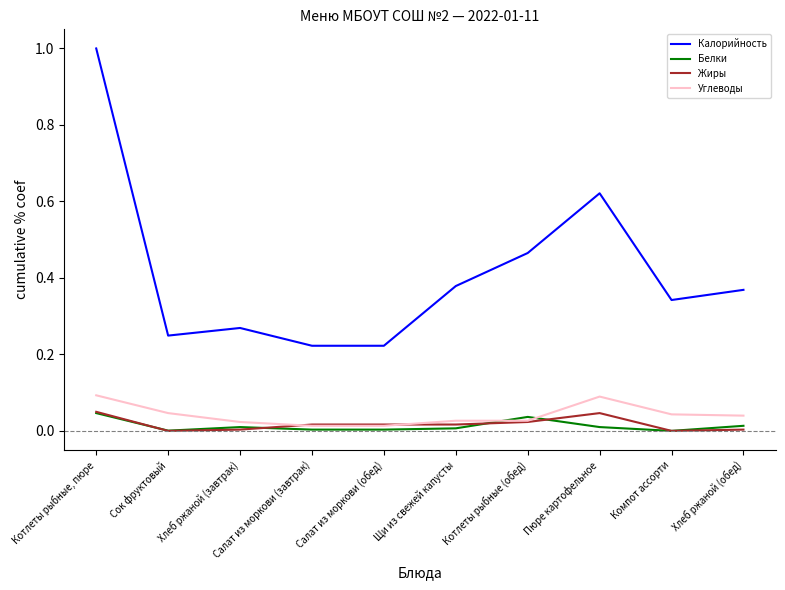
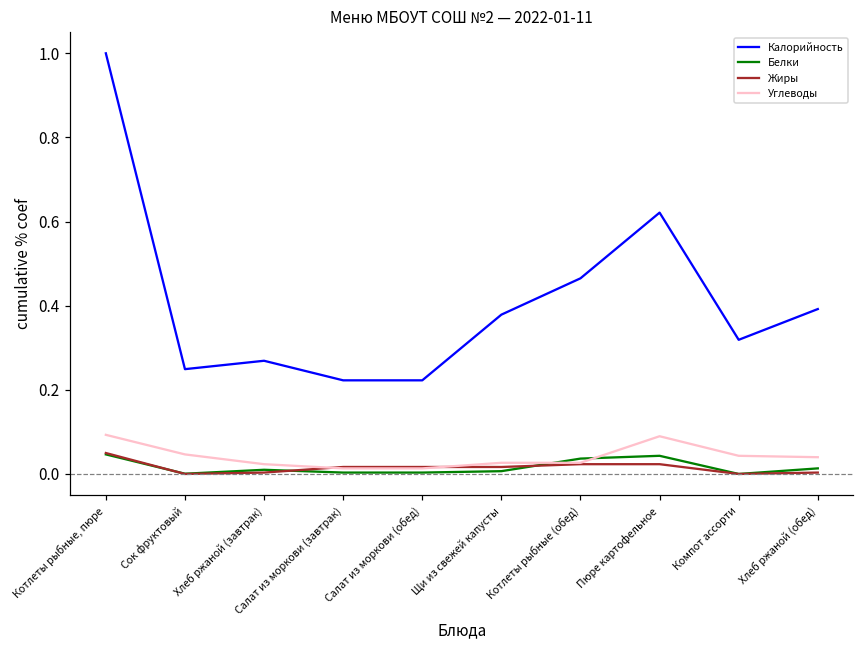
Белки, Пюре картофельное: 0.01 -> 0.04
Жиры, Пюре картофельное: 0.05 -> 0.02
Калорийность, Компот ассорти: 0.34 -> 0.32
Калорийность, Хлеб ржаной (обед): 0.37 -> 0.39
